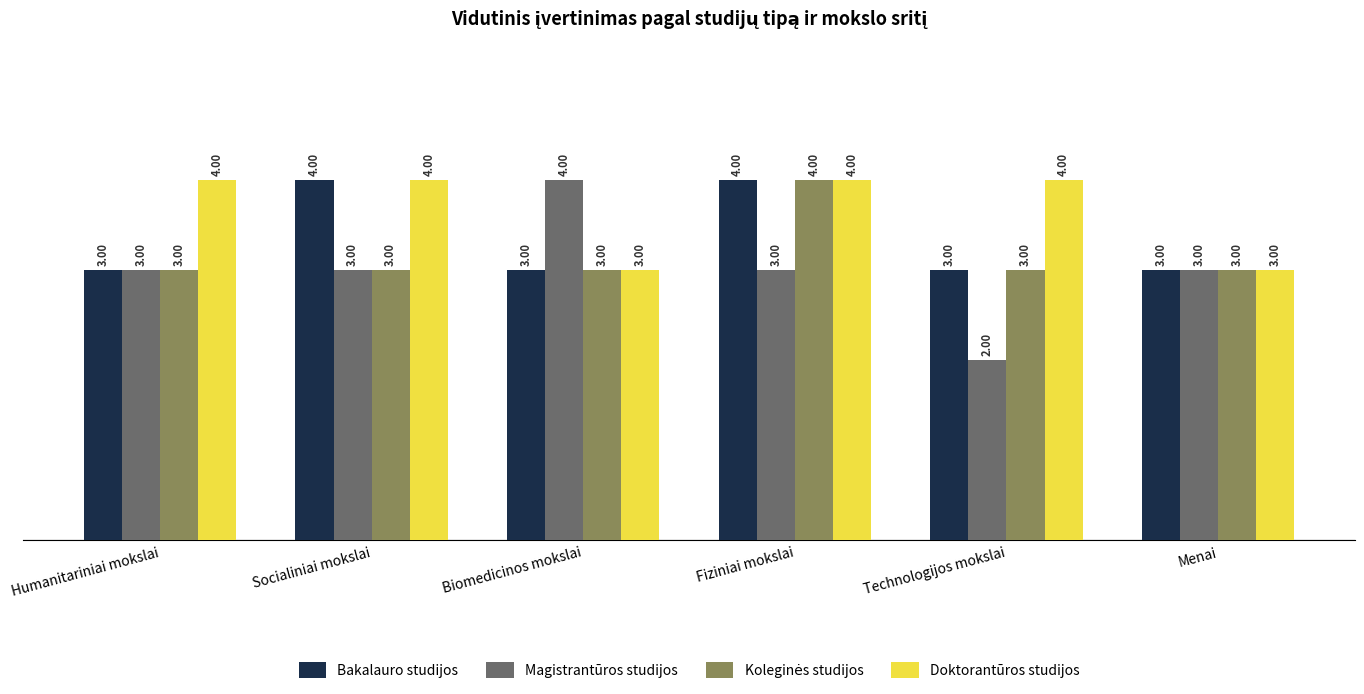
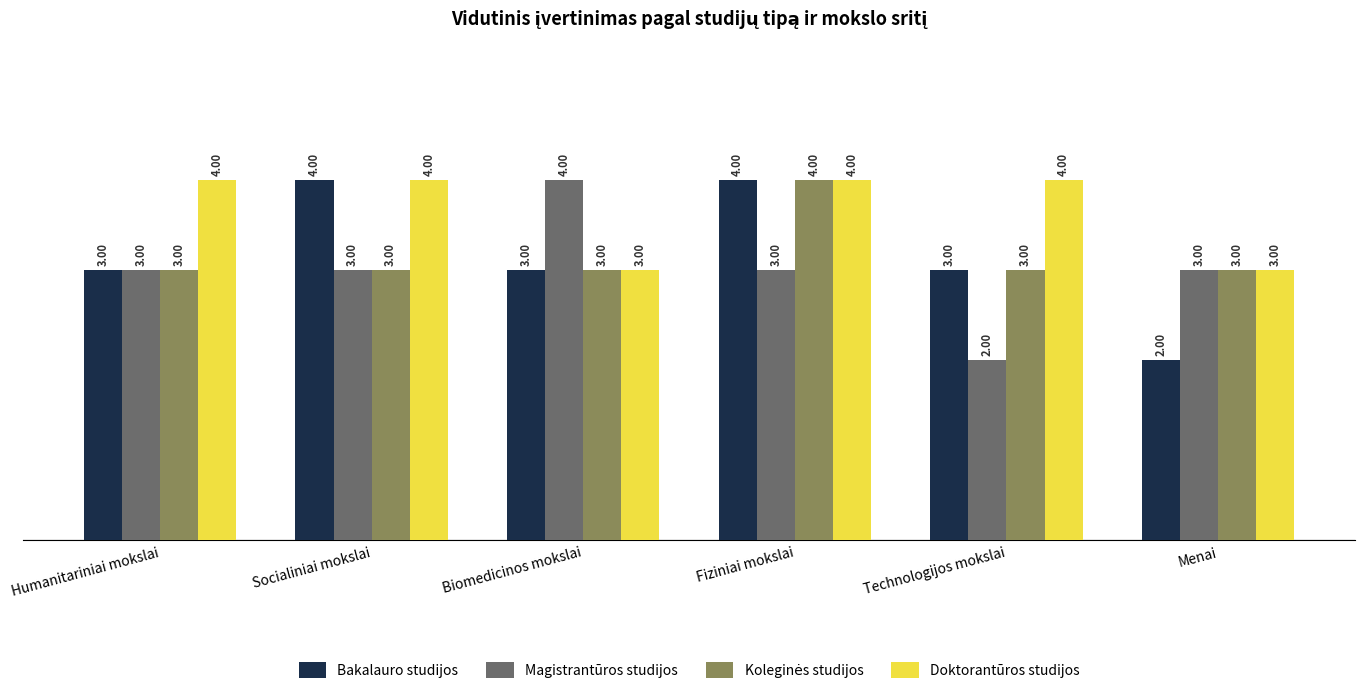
Bakalauro studijos, Menai: 3.00 -> 2.00
